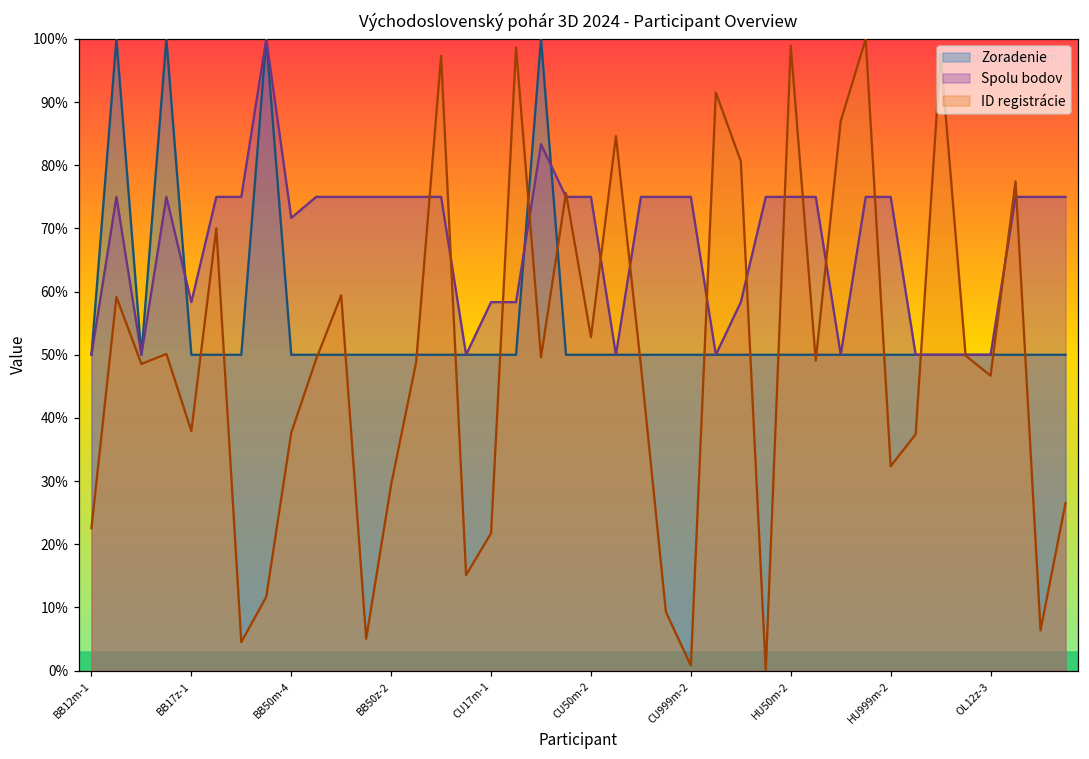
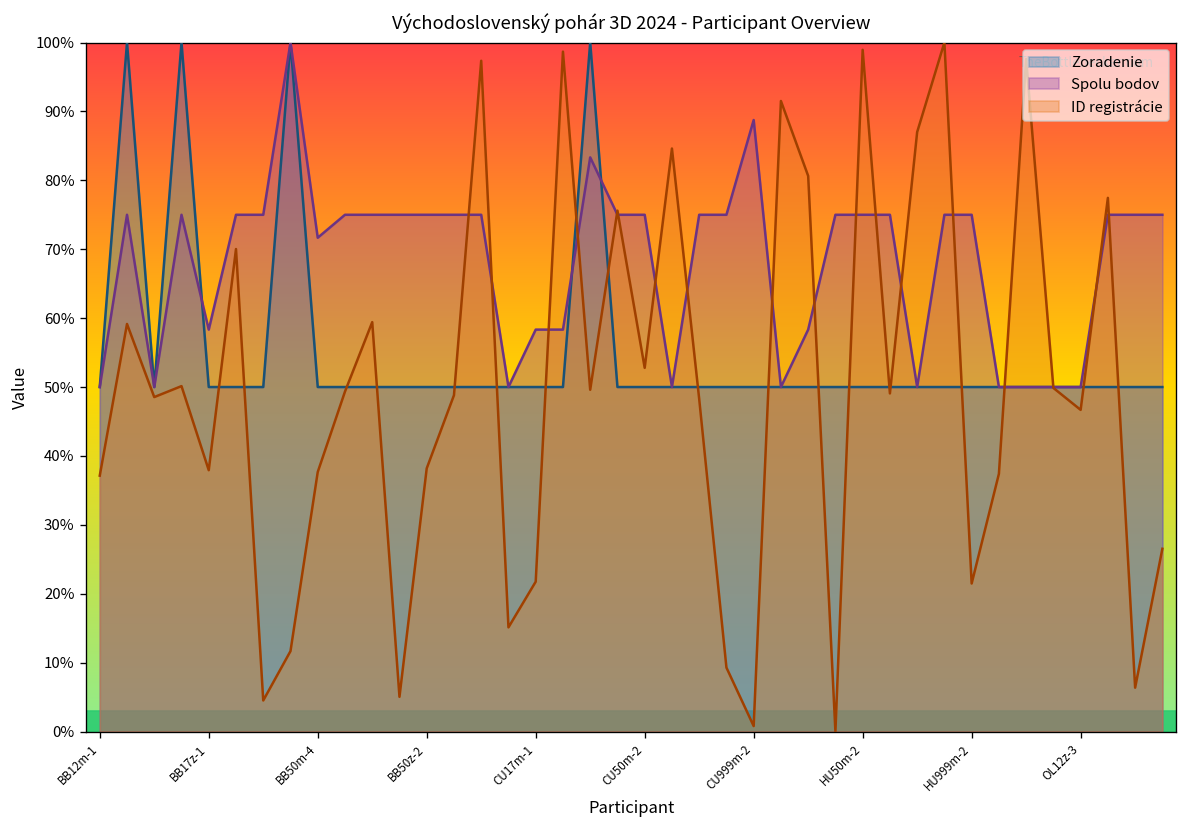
ID registrácie, BB12m-1: 23% -> 37%
ID registrácie, BB50z-2: 29% -> 38%
Spolu bodov, CU999m-2: 75% -> 89%
ID registrácie, HU999m-2: 32% -> 21%
